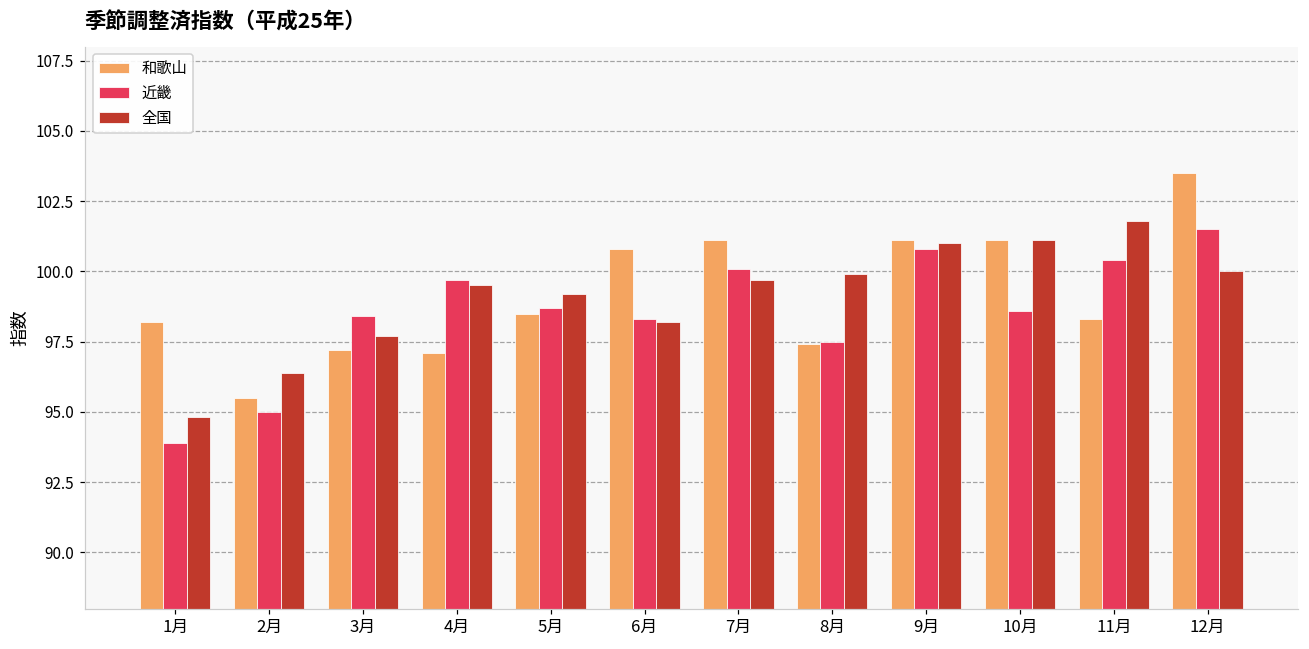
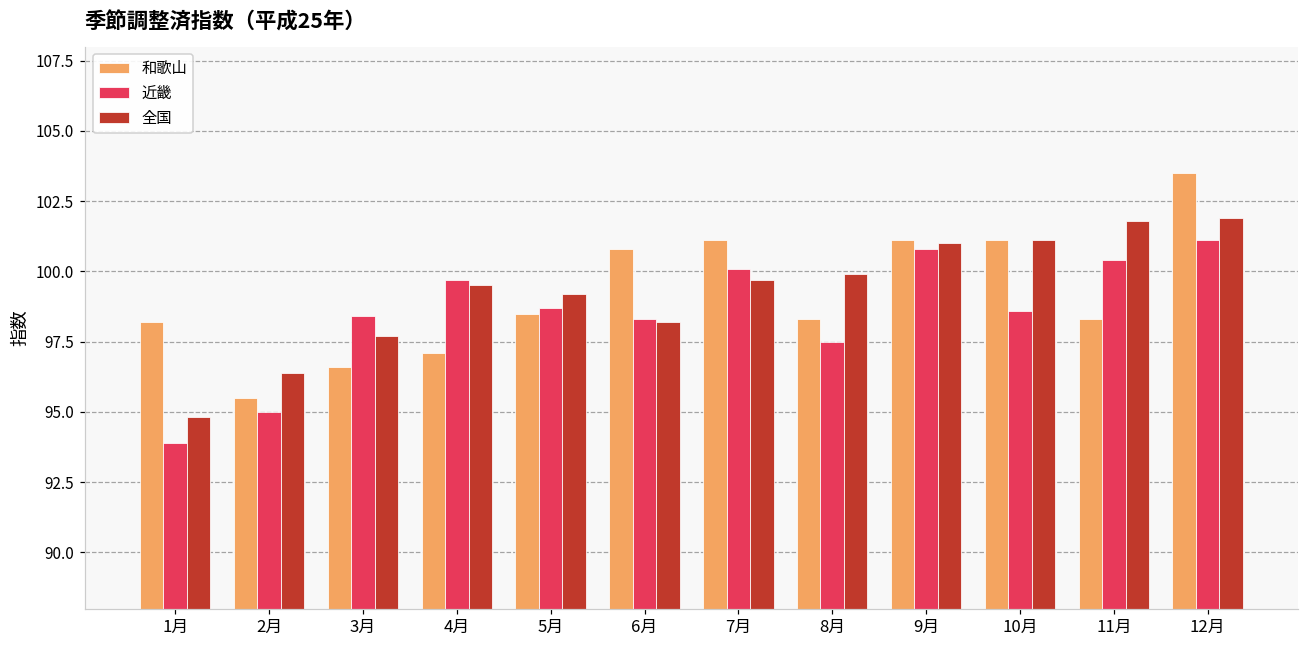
和歌山, 3月: 97.2 -> 96.6
和歌山, 8月: 97.4 -> 98.3
近畿, 12月: 101.5 -> 101.1
全国, 12月: 100.0 -> 101.9
